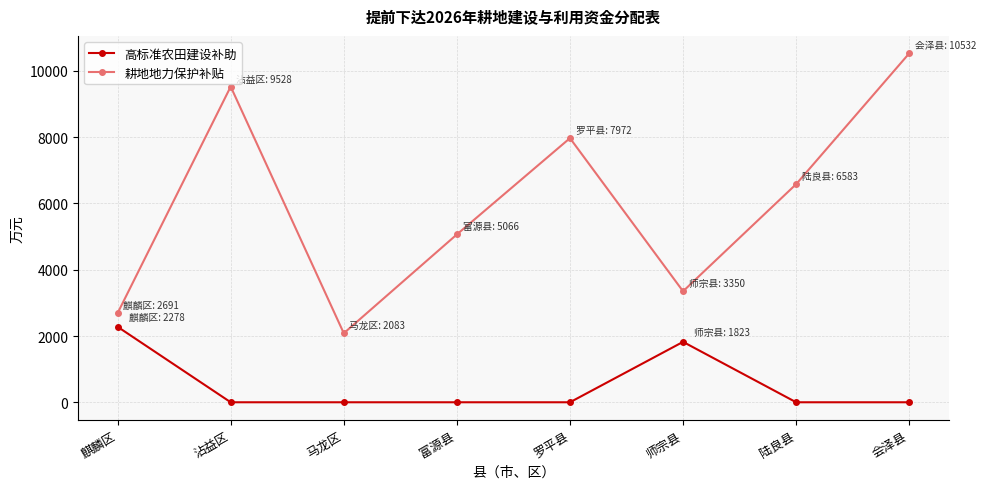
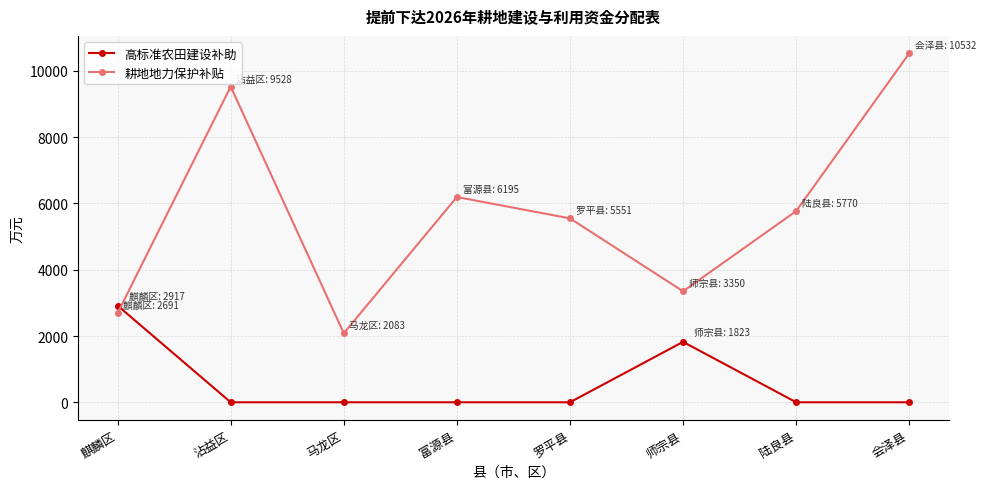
高标准农田建设补助, 麒麟区: 2278 -> 2917
耕地地力保护补贴, 富源县: 5066 -> 6195
耕地地力保护补贴, 罗平县: 7972 -> 5551
耕地地力保护补贴, 陆良县: 6583 -> 5770
